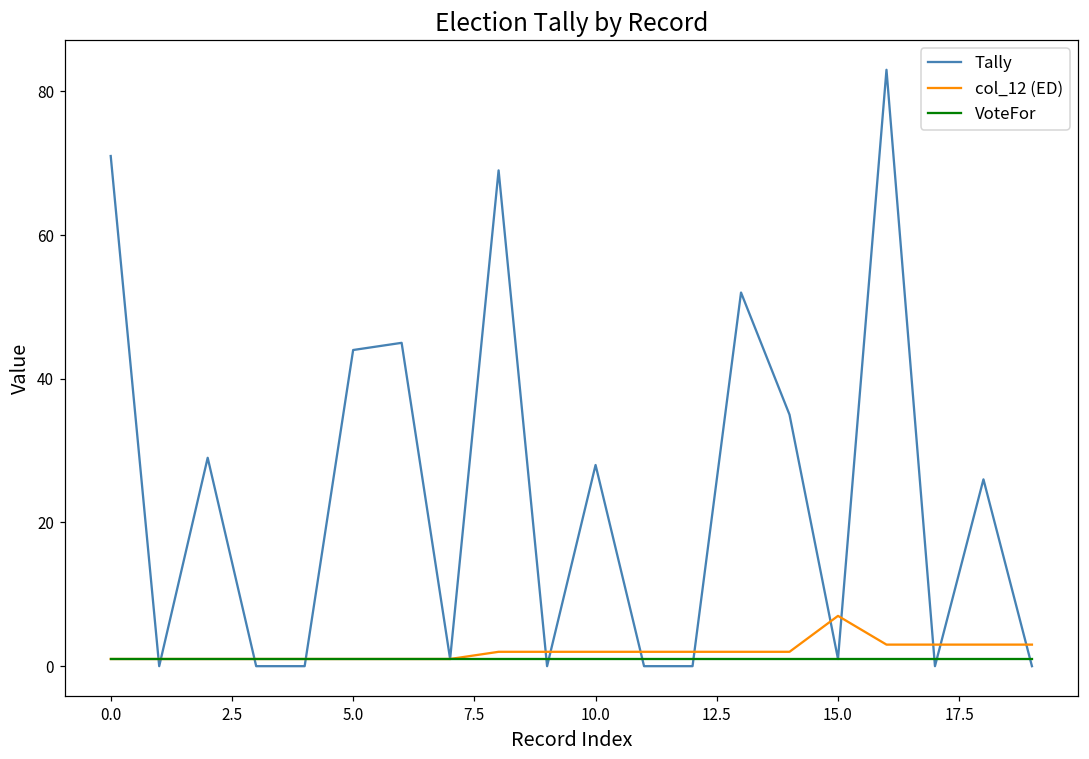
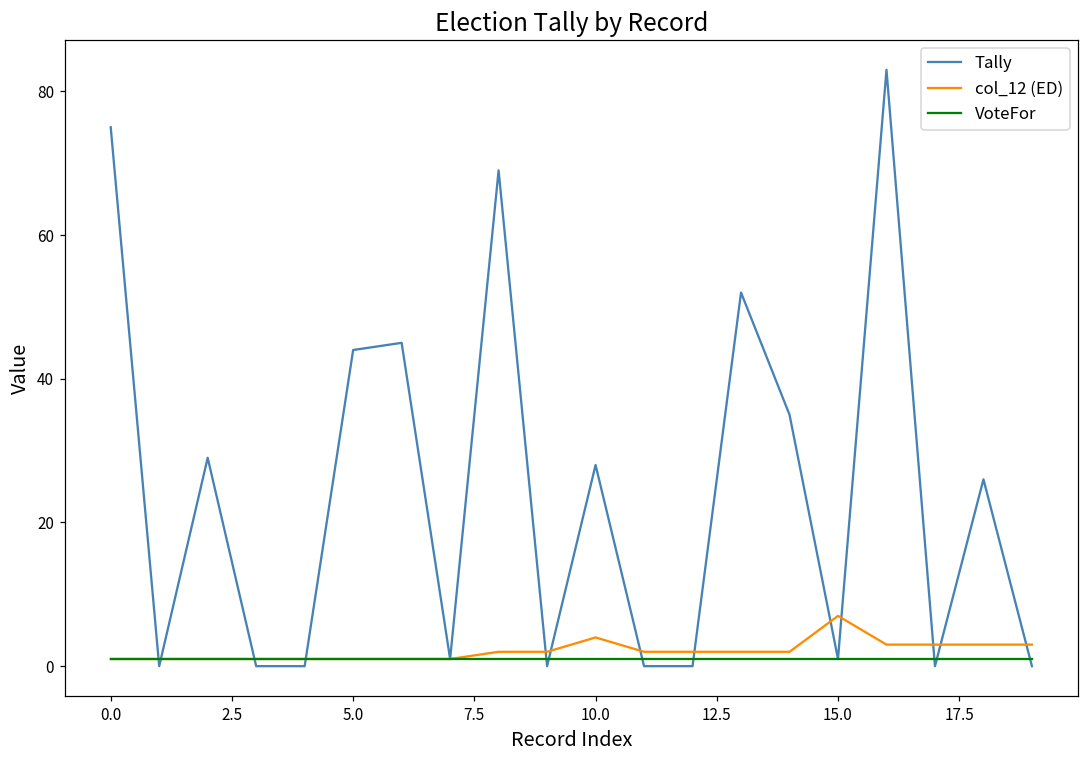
Tally, 0.0: 71 -> 75
col_12 (ED), 10.0: 2 -> 4
